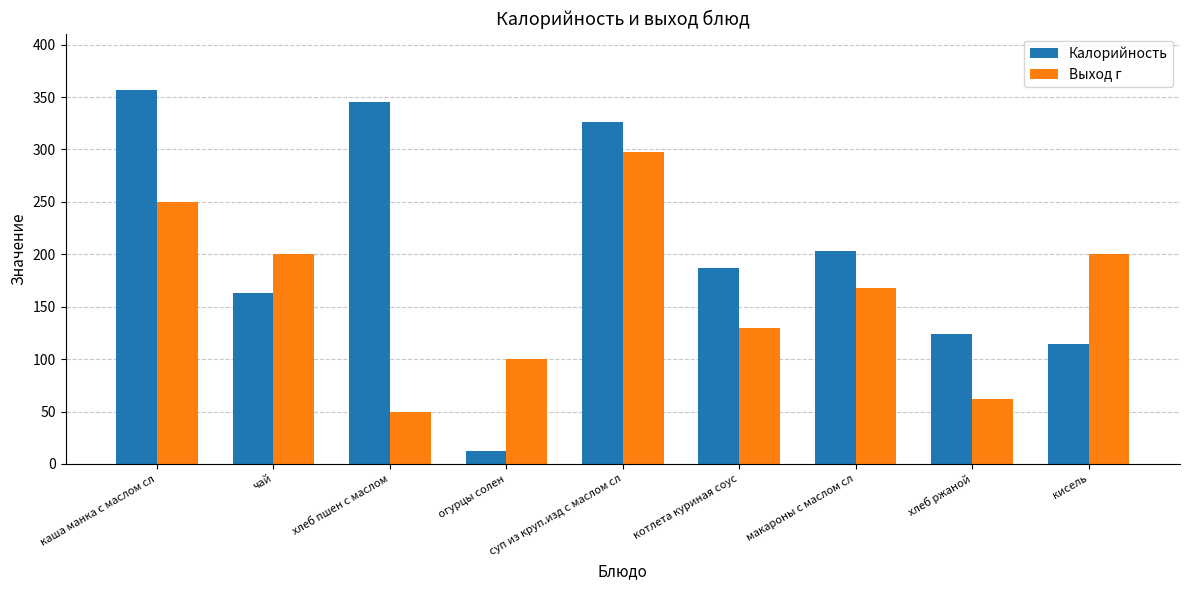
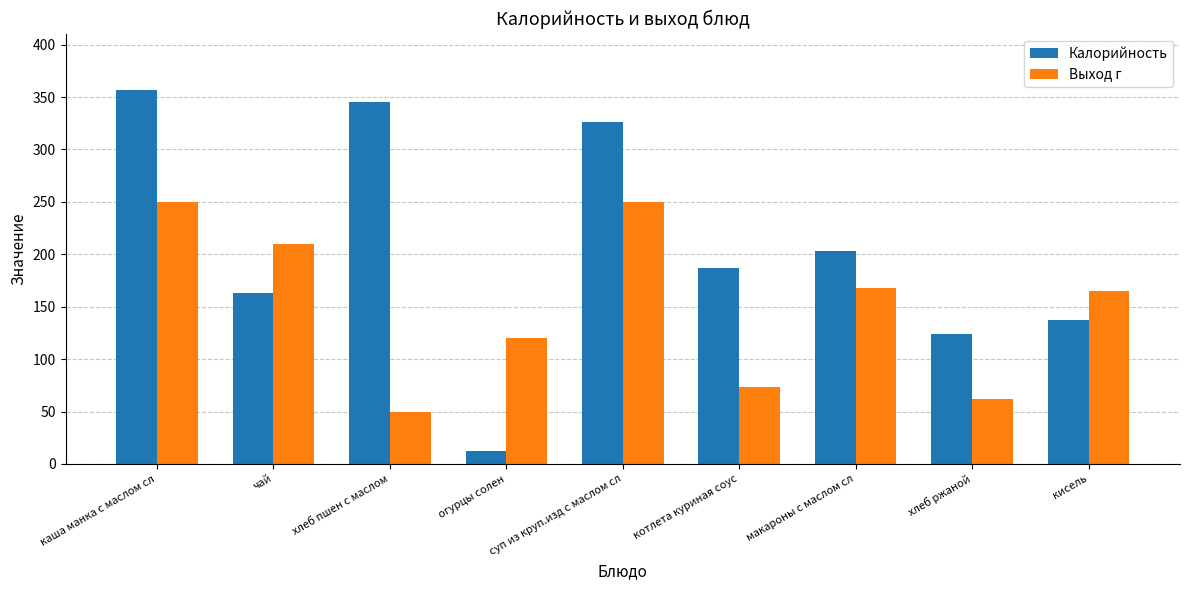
Выход г, чай: 200 -> 210
Выход г, огурцы солен: 100 -> 120
Выход г, суп из круп.изд с маслом сл: 298 -> 250
Выход г, котлета куриная соус: 130 -> 73
Калорийность, кисель: 114 -> 137
Выход г, кисель: 200 -> 165
